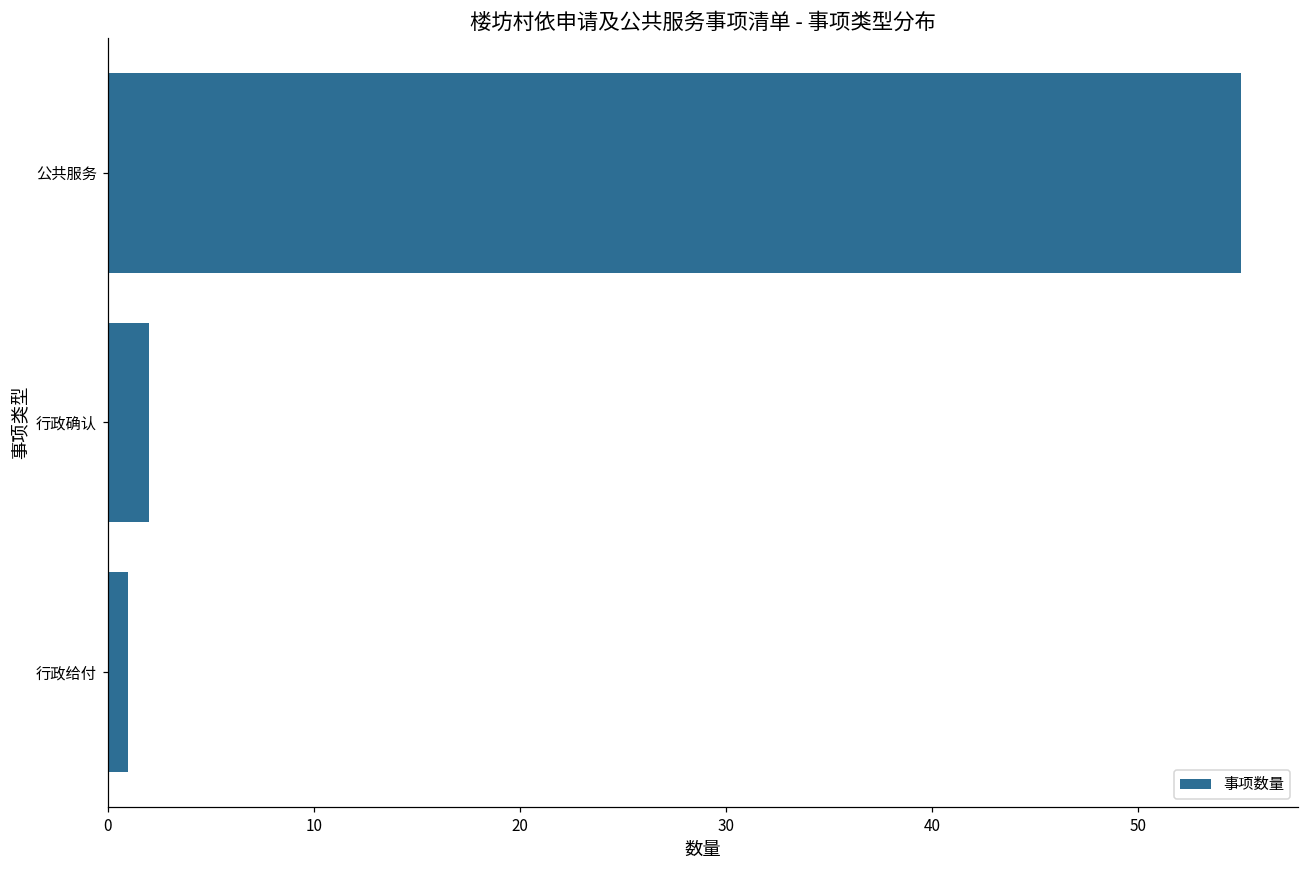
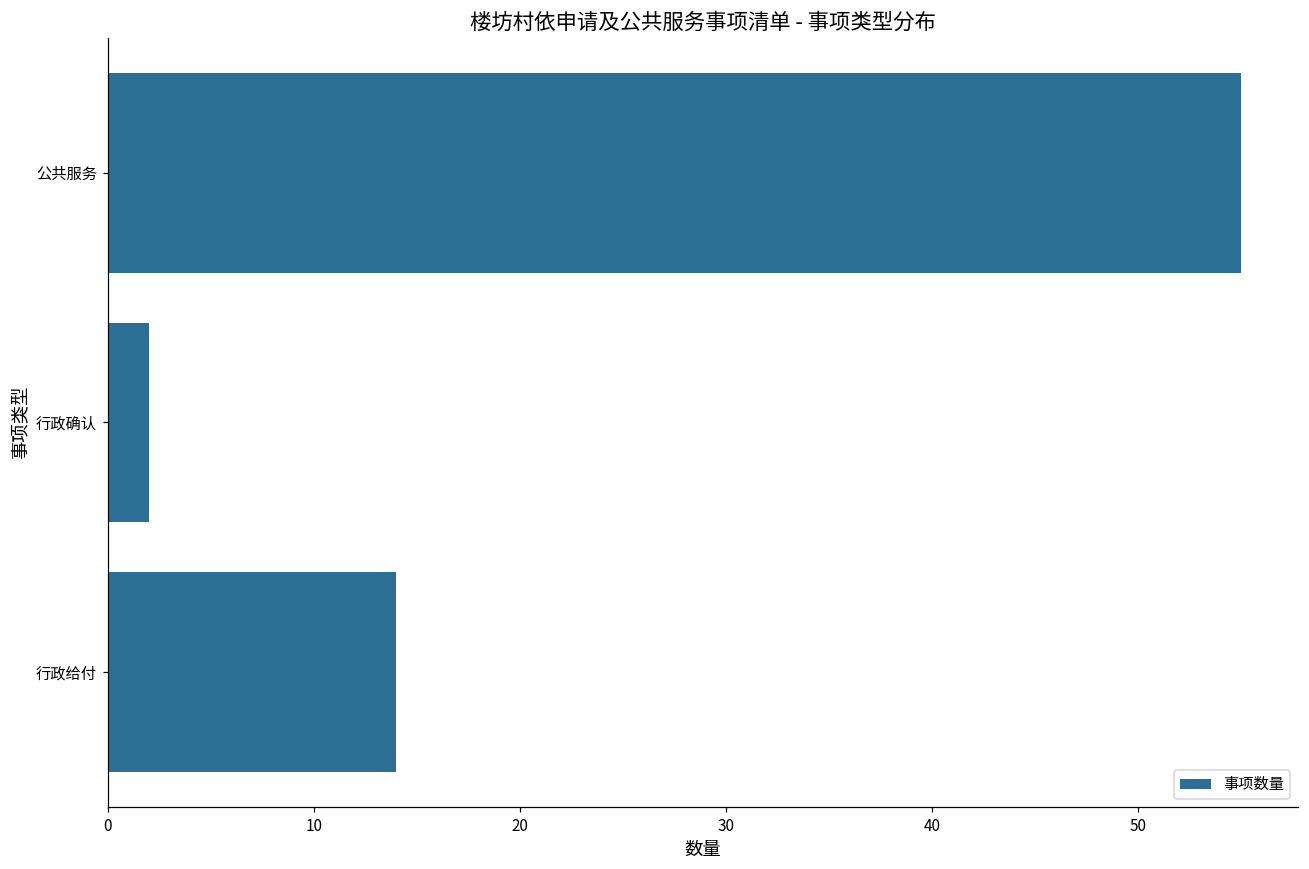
行政给付: 1 -> 14
